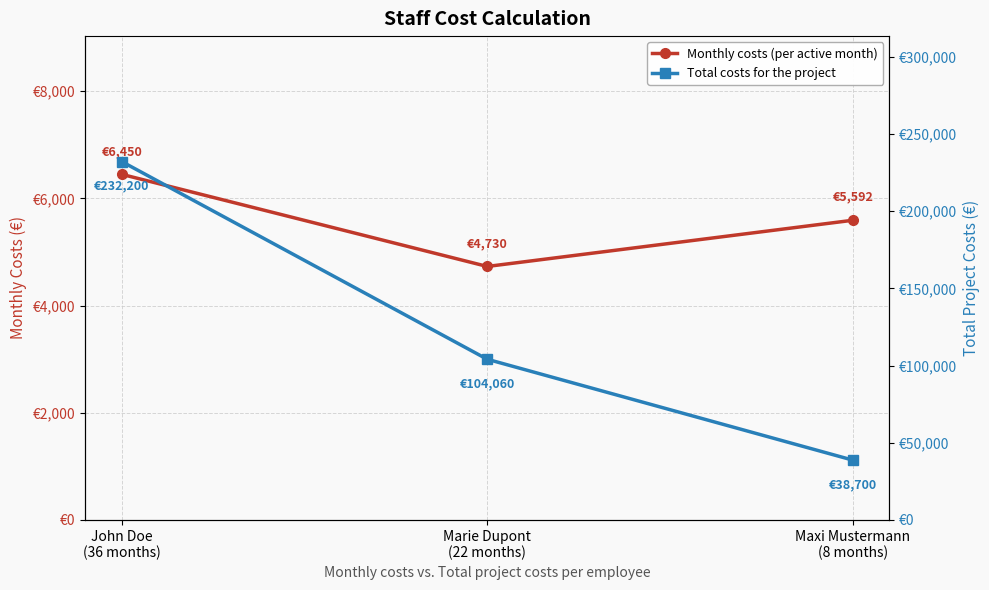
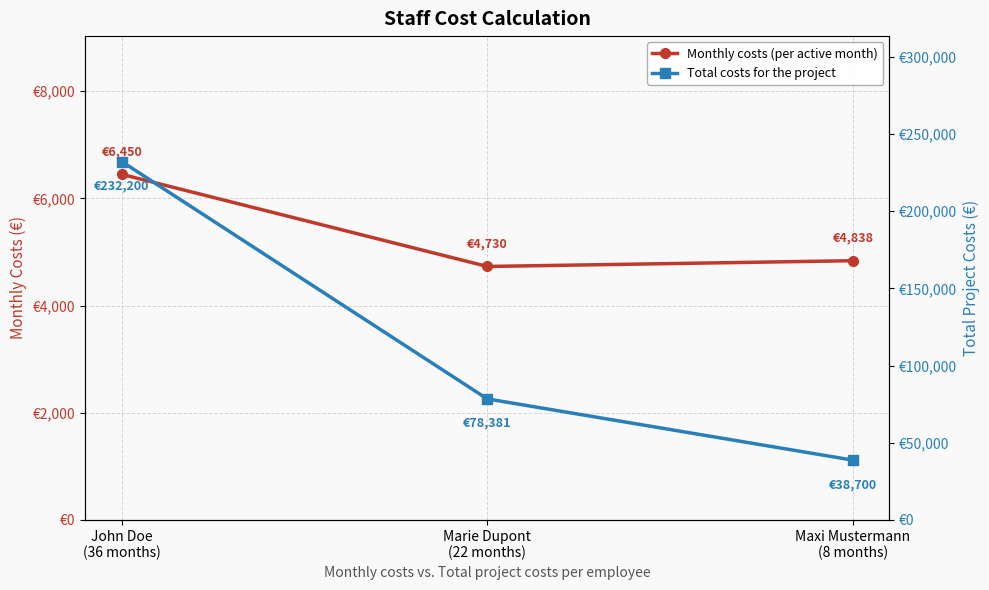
Monthly costs (per active month), Maxi Mustermann (8 months): €5,592 -> €4,838
Total costs for the project, Marie Dupont (22 months): €104,060 -> €78,381
